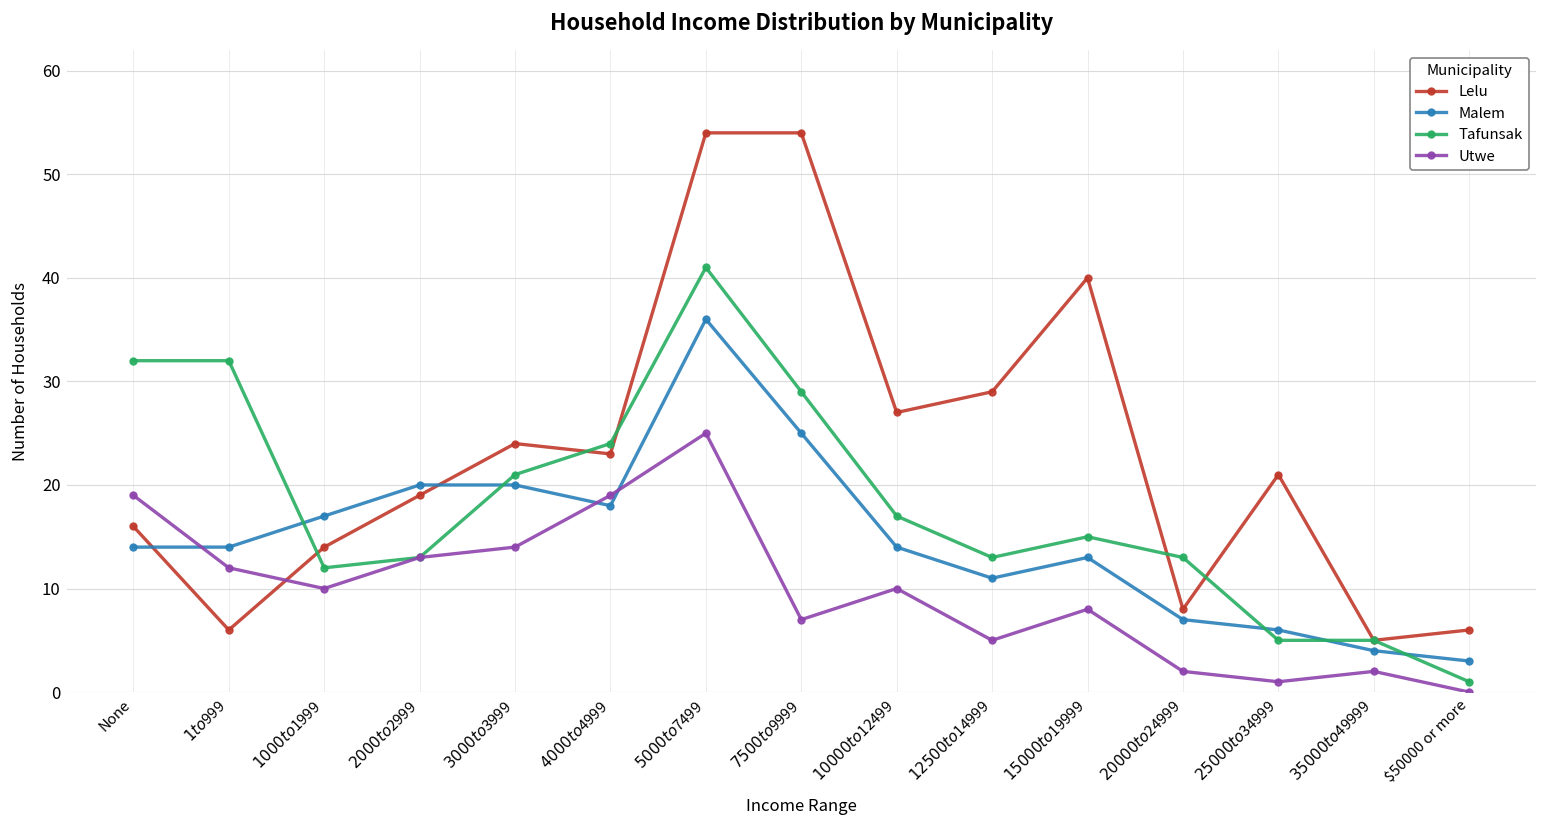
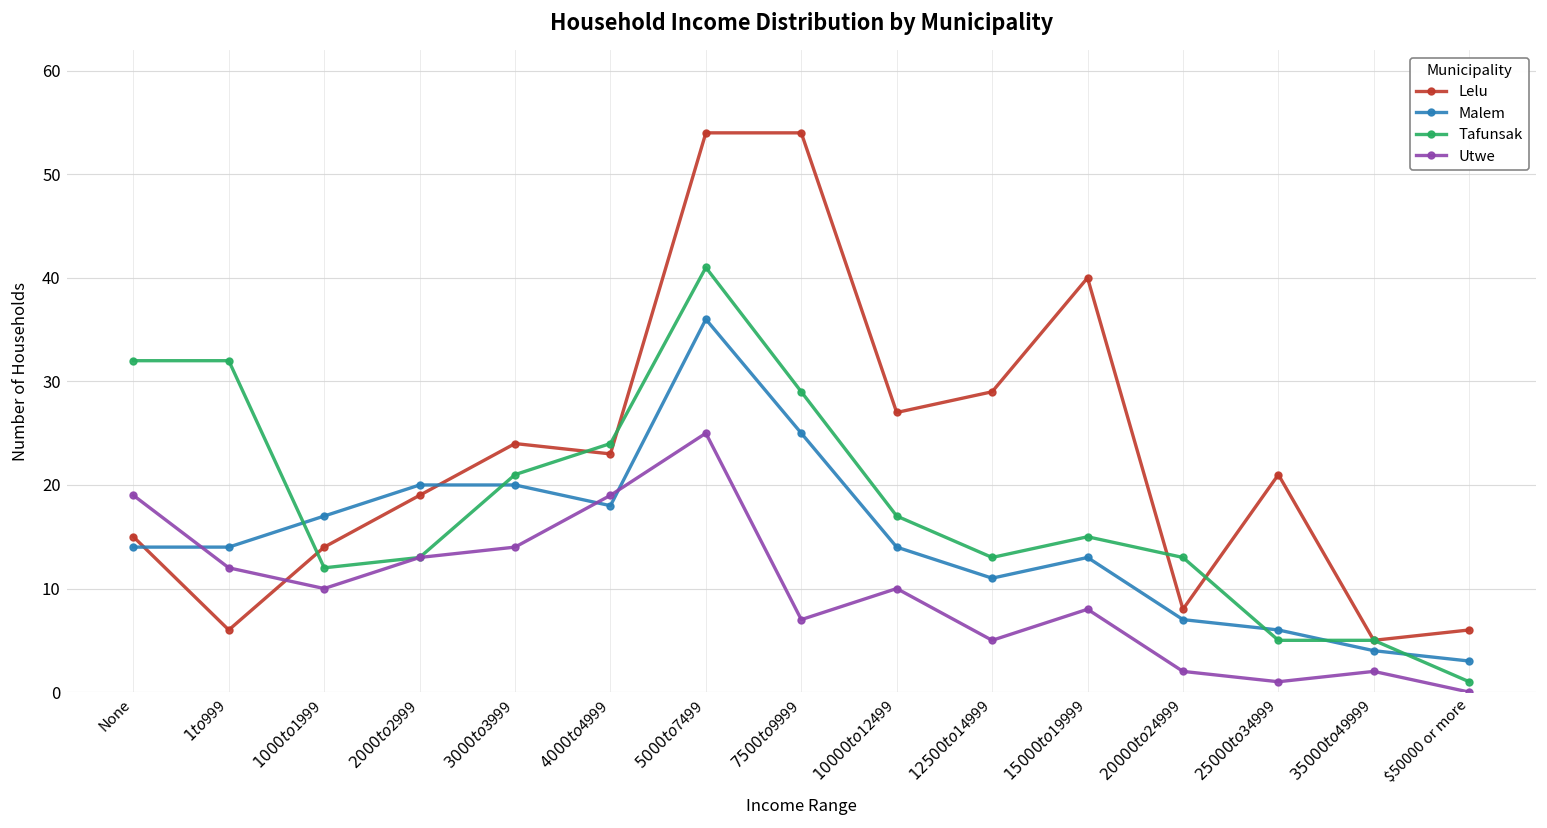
Lelu, None: 16 -> 15
